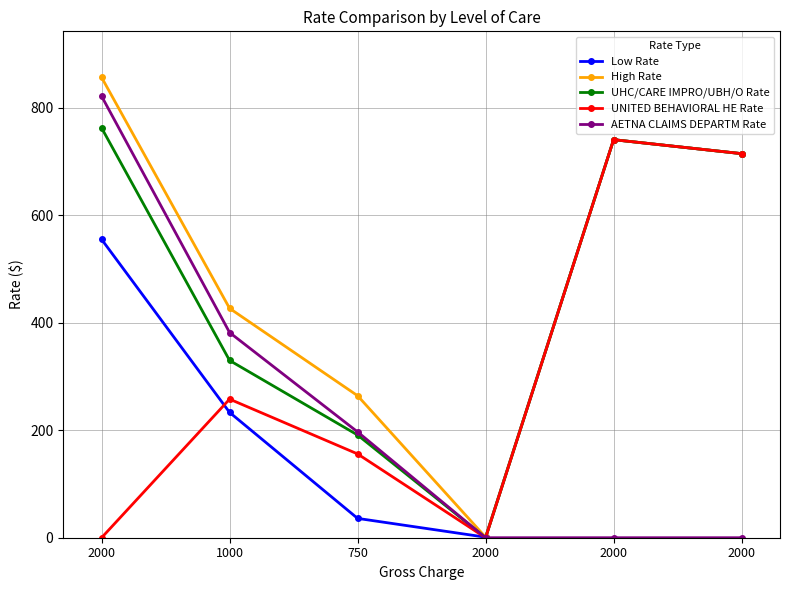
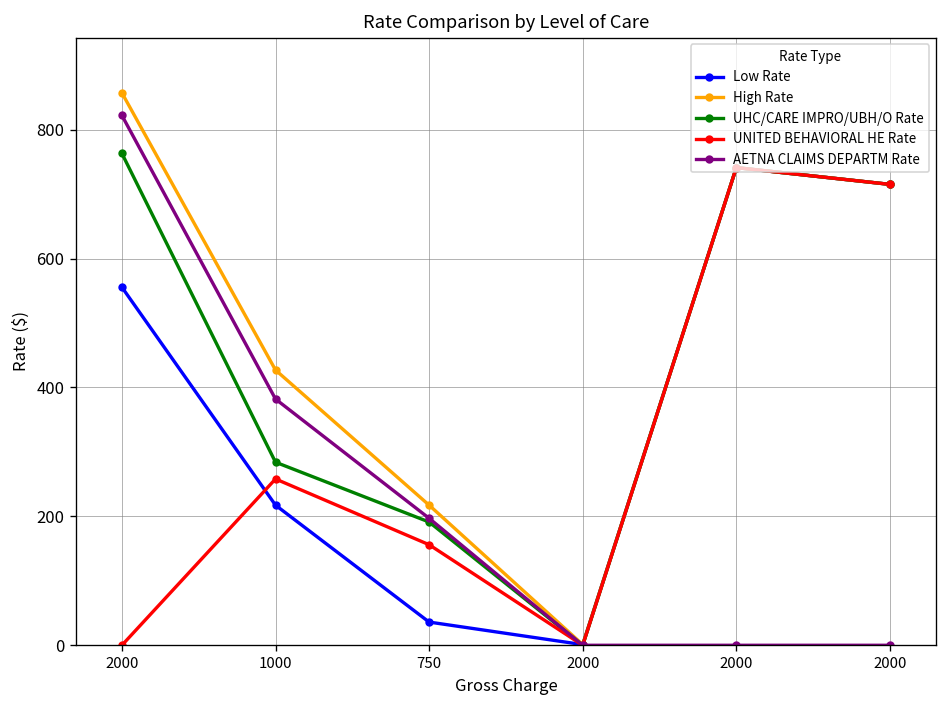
Low Rate, 1000: 230 -> 220
UHC/CARE IMPRO/UBH/O Rate, 1000: 330 -> 280
High Rate, 750: 260 -> 220
